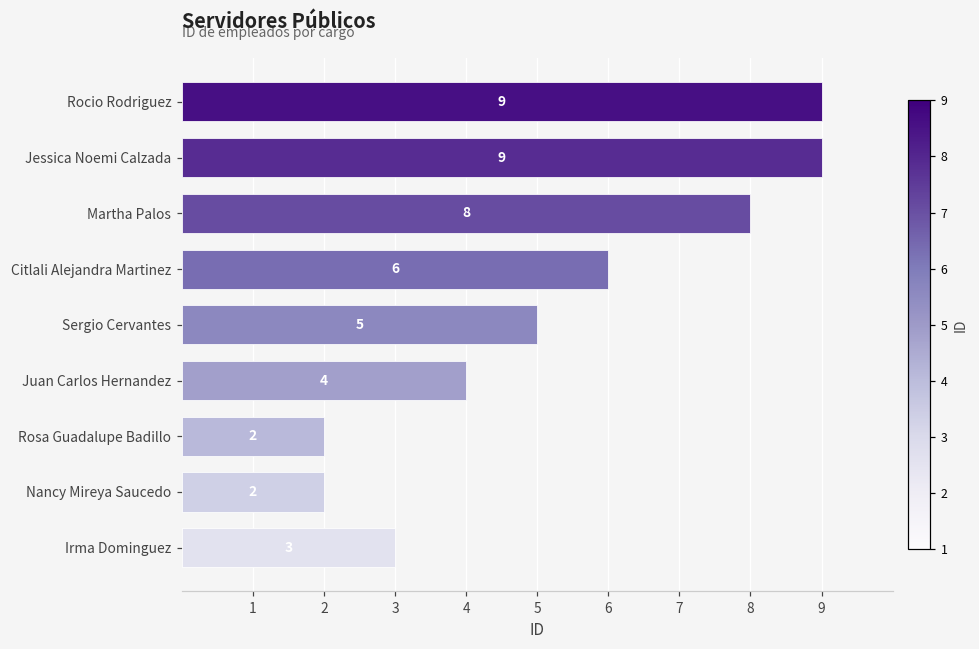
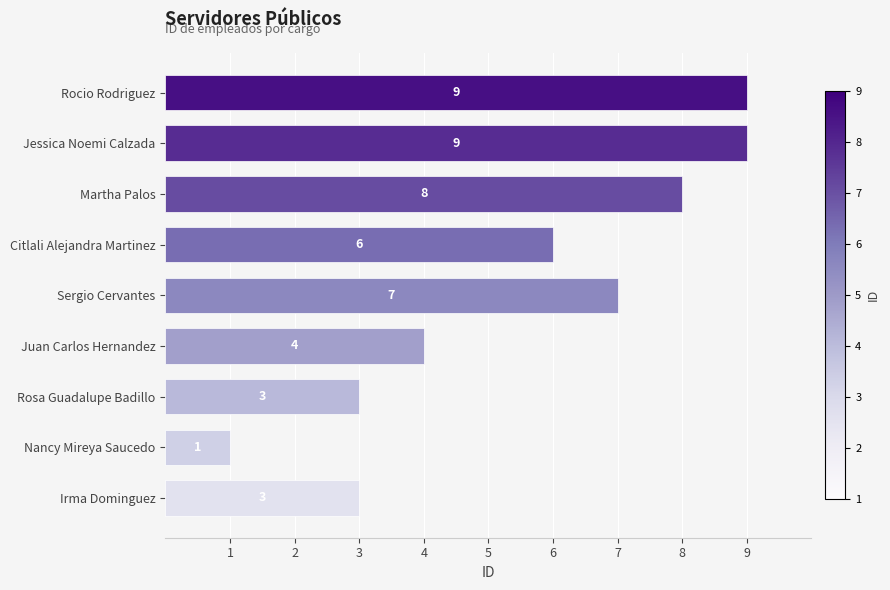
Sergio Cervantes: 5 -> 7
Rosa Guadalupe Badillo: 2 -> 3
Nancy Mireya Saucedo: 2 -> 1
